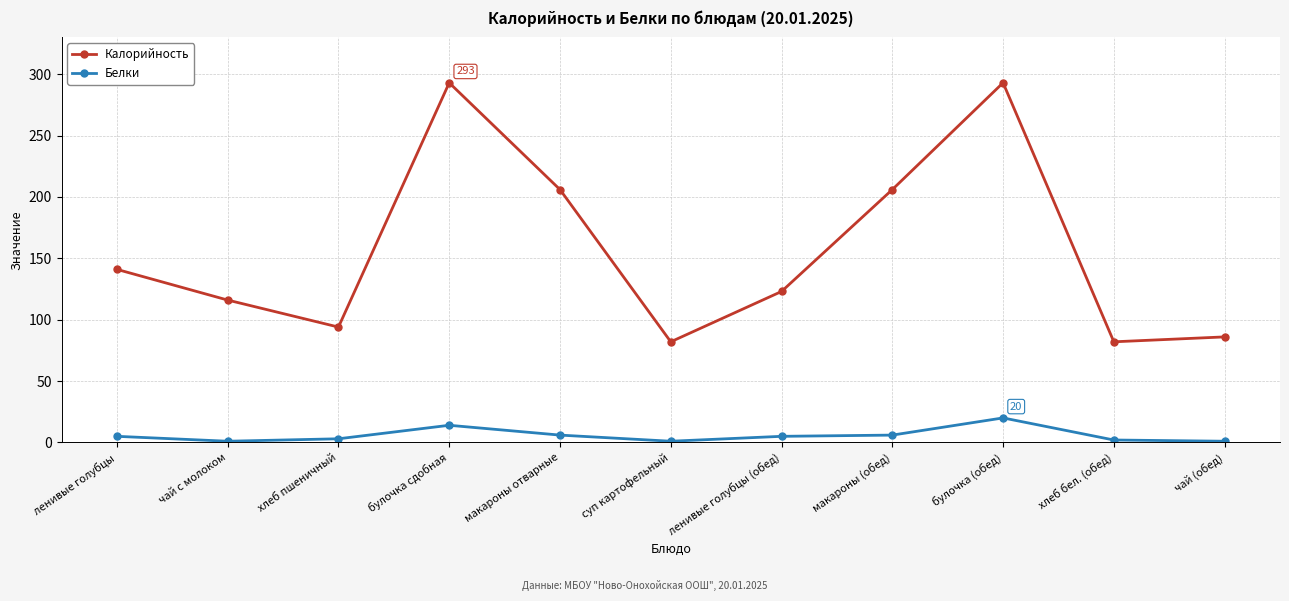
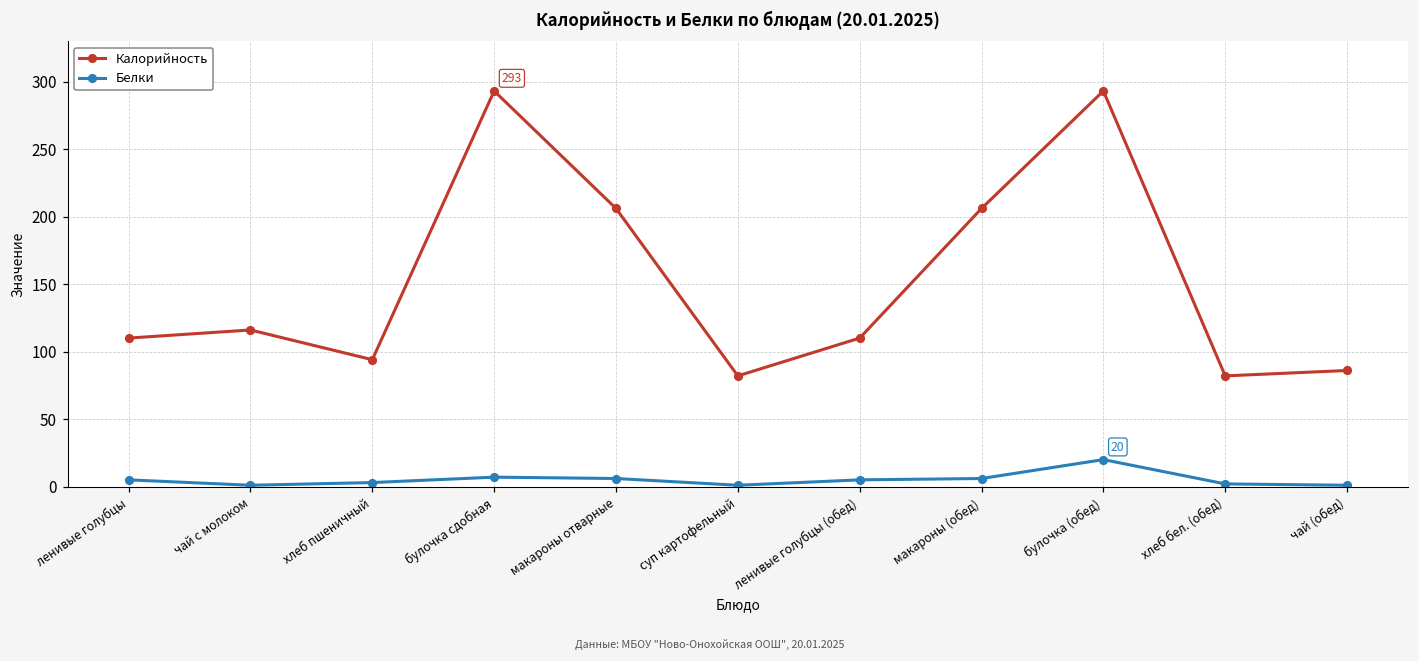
Калорийность, ленивые голубцы: 141 -> 110
Белки, булочка сдобная: 14 -> 7
Калорийность, ленивые голубцы (обед): 123 -> 110
